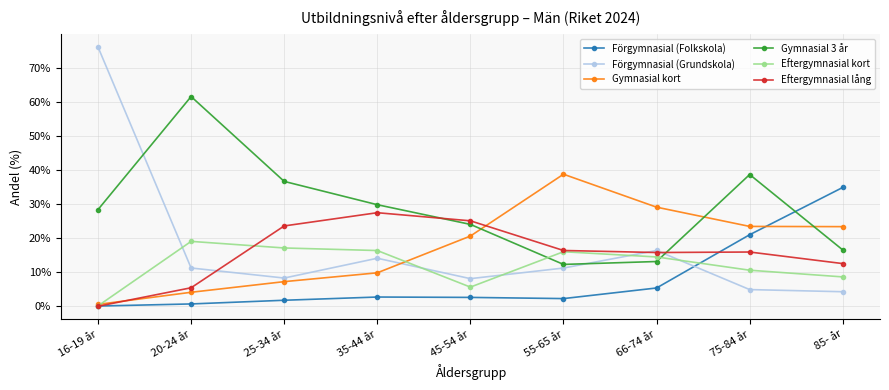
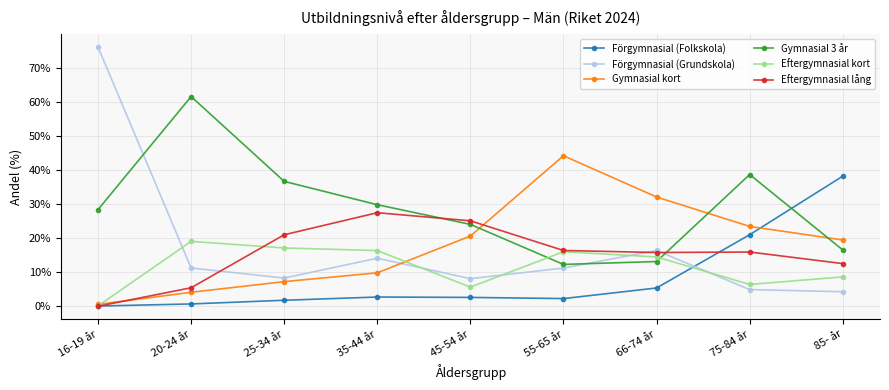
Eftergymnasial lång, 25-34 år: 24% -> 21%
Gymnasial kort, 55-65 år: 39% -> 44%
Gymnasial kort, 66-74 år: 29% -> 32%
Eftergymnasial kort, 75-84 år: 11% -> 6%
Förgymnasial (Folkskola), 85- år: 35% -> 38%
Gymnasial kort, 85- år: 23% -> 19%
